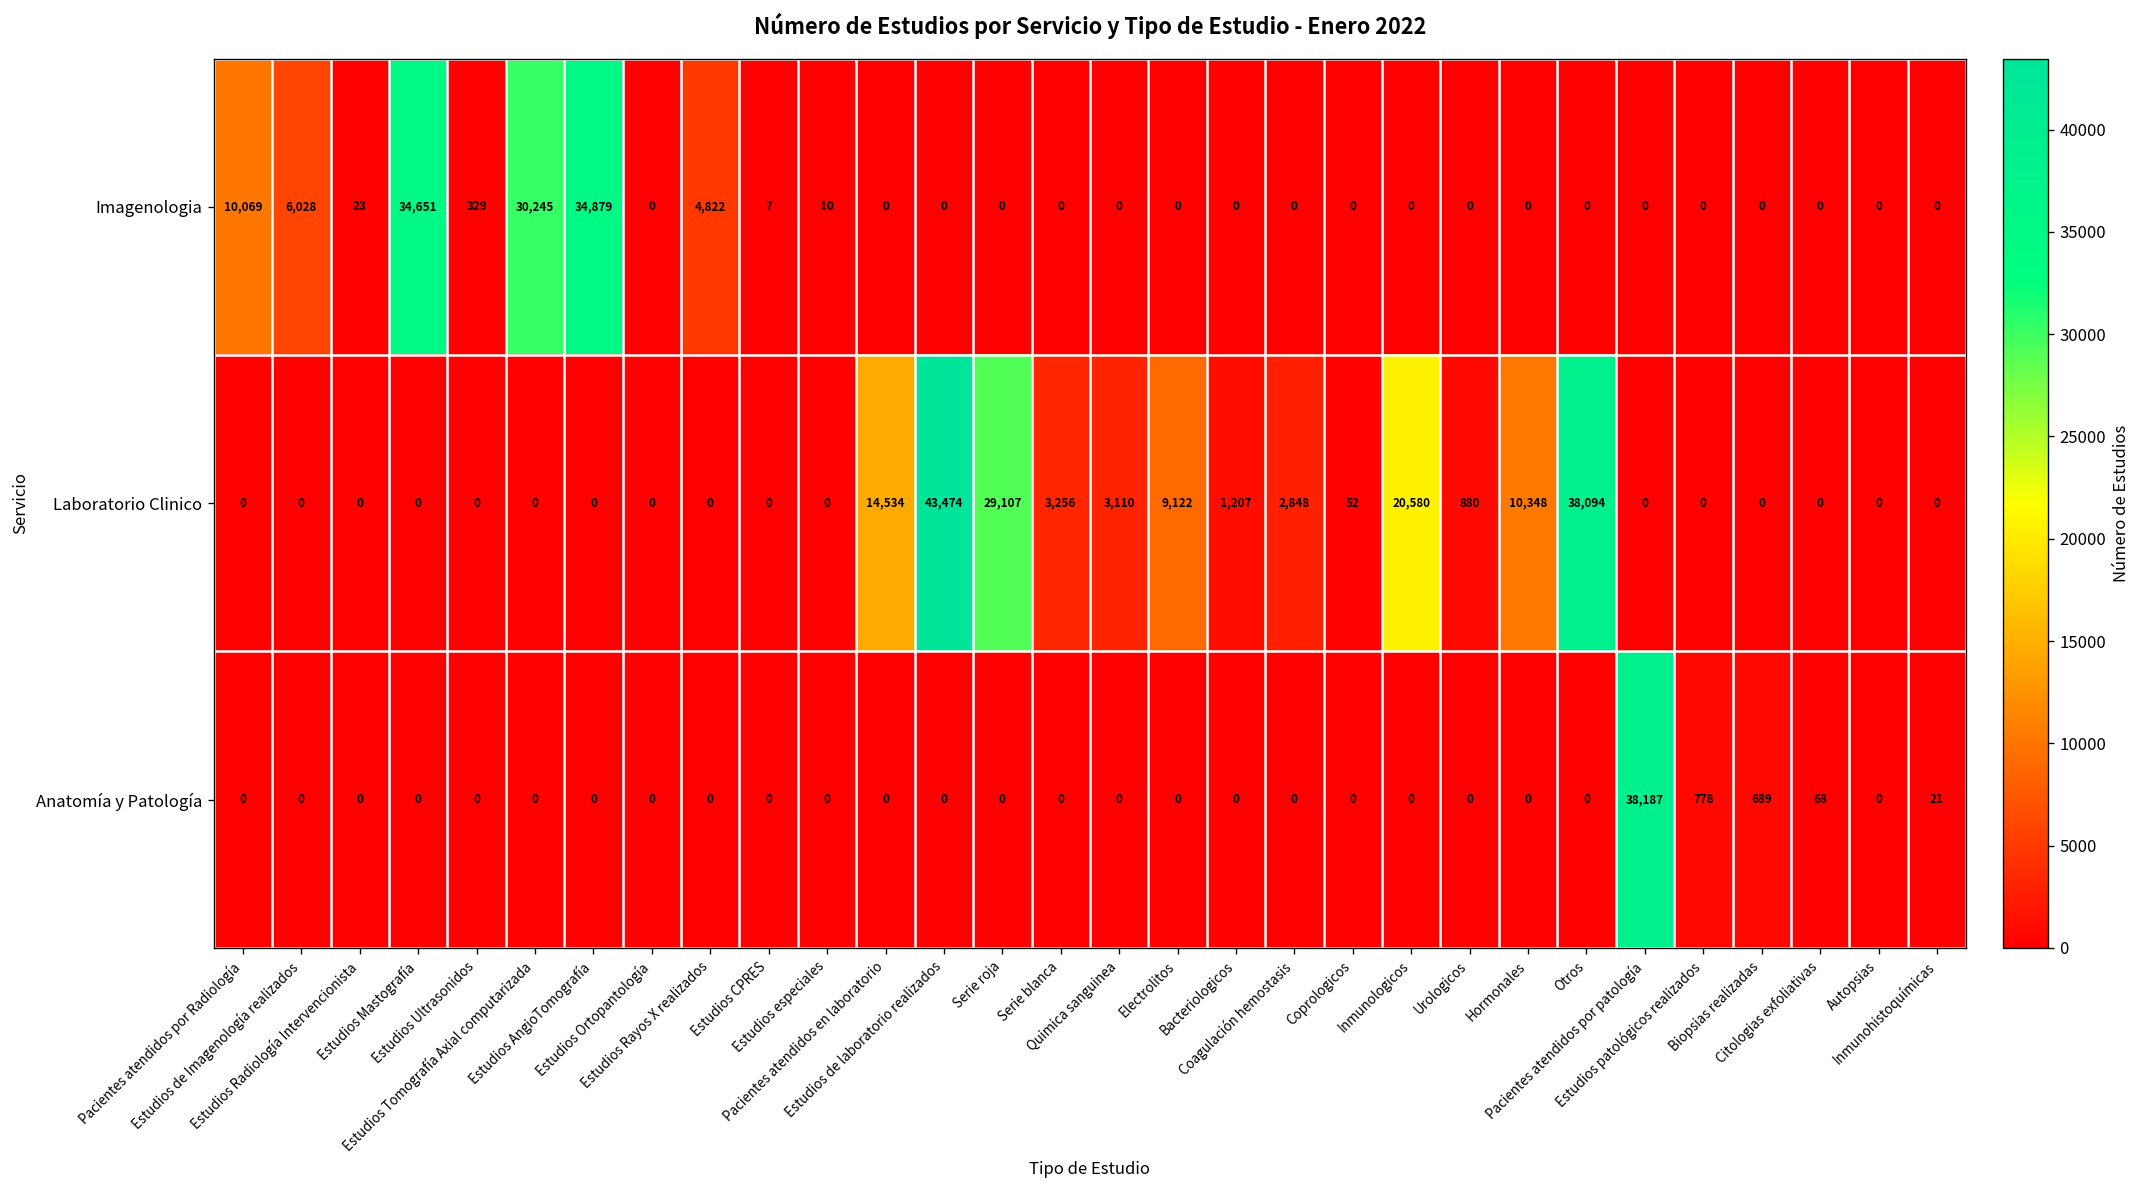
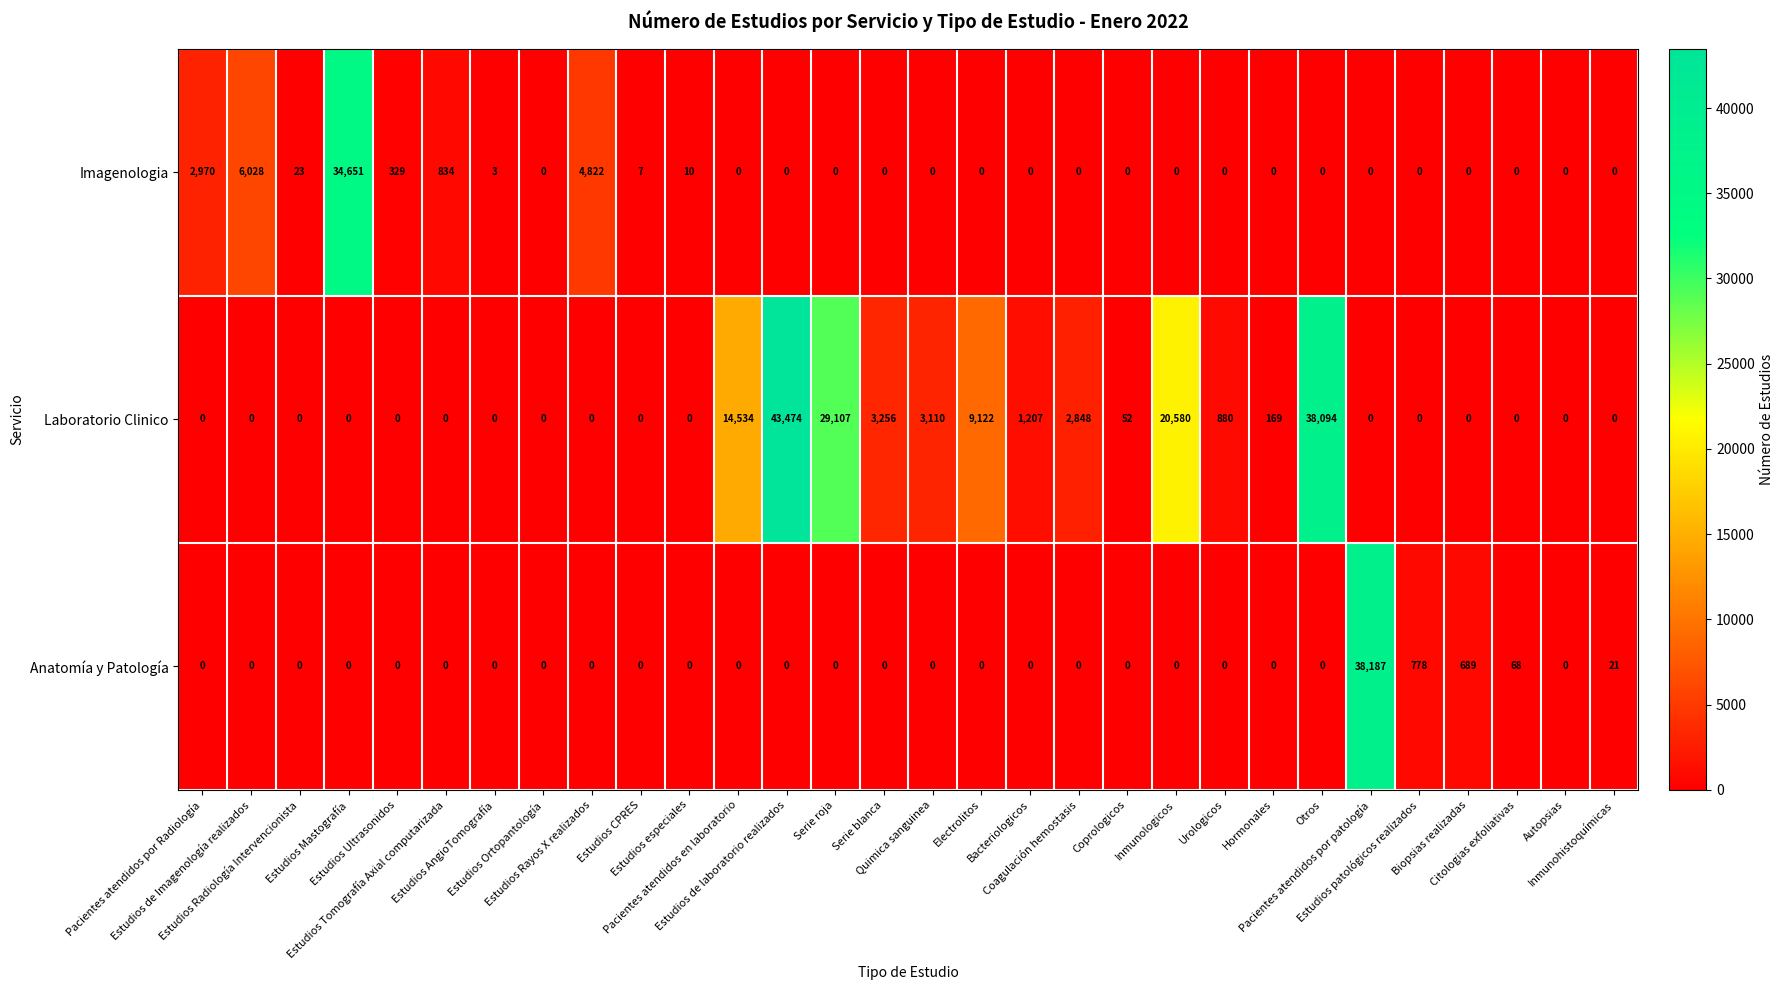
Imagenologia, Pacientes atendidos por Radiología: 10,069 -> 2,970
Imagenologia, Estudios Tomografía Axial computarizada: 30,245 -> 834
Imagenologia, Estudios AngioTomografía: 34,879 -> 3
Laboratorio Clinico, Hormonales: 10,348 -> 169
